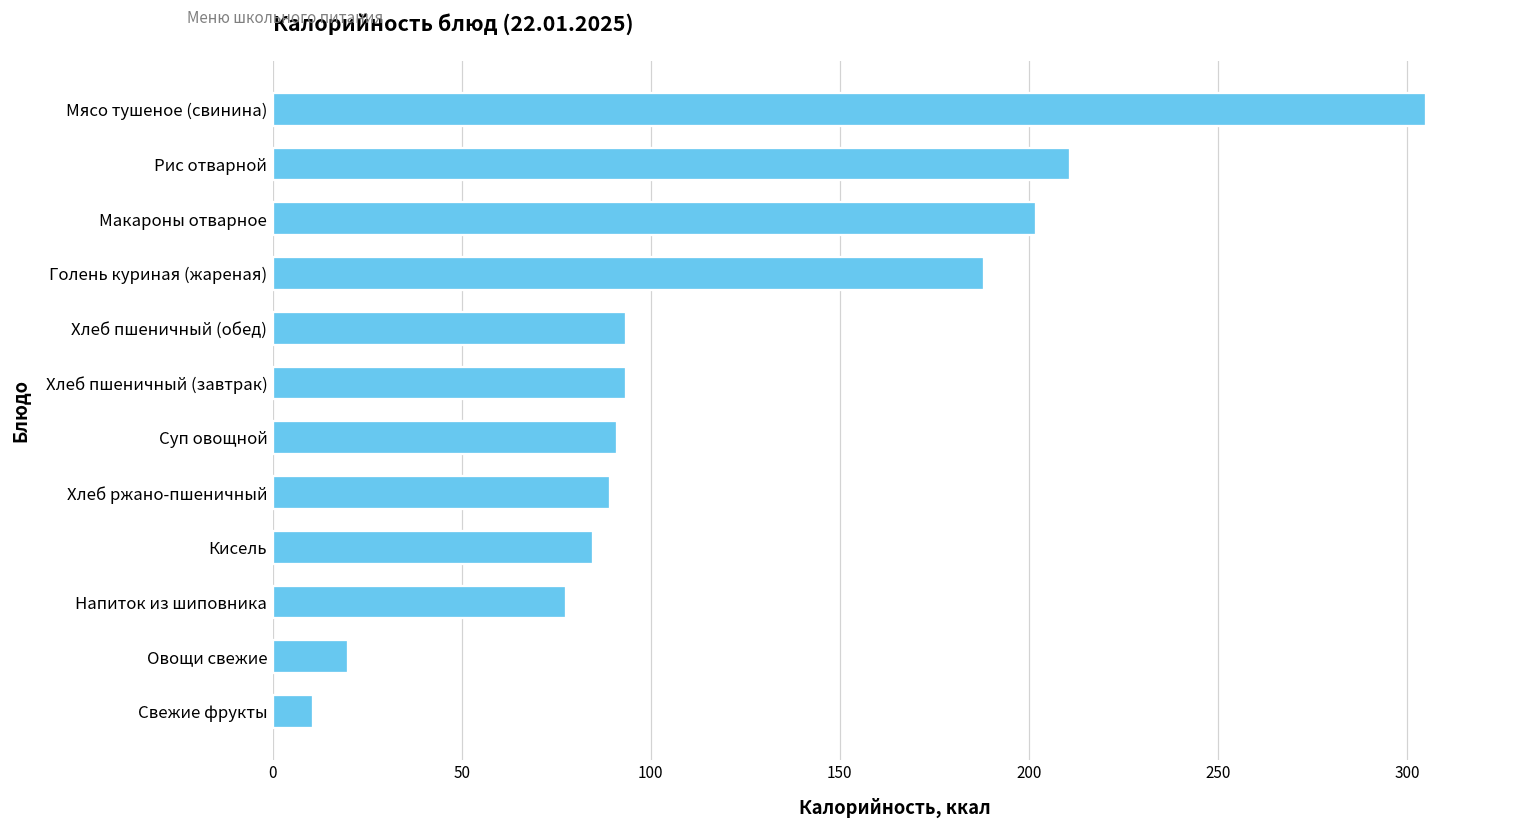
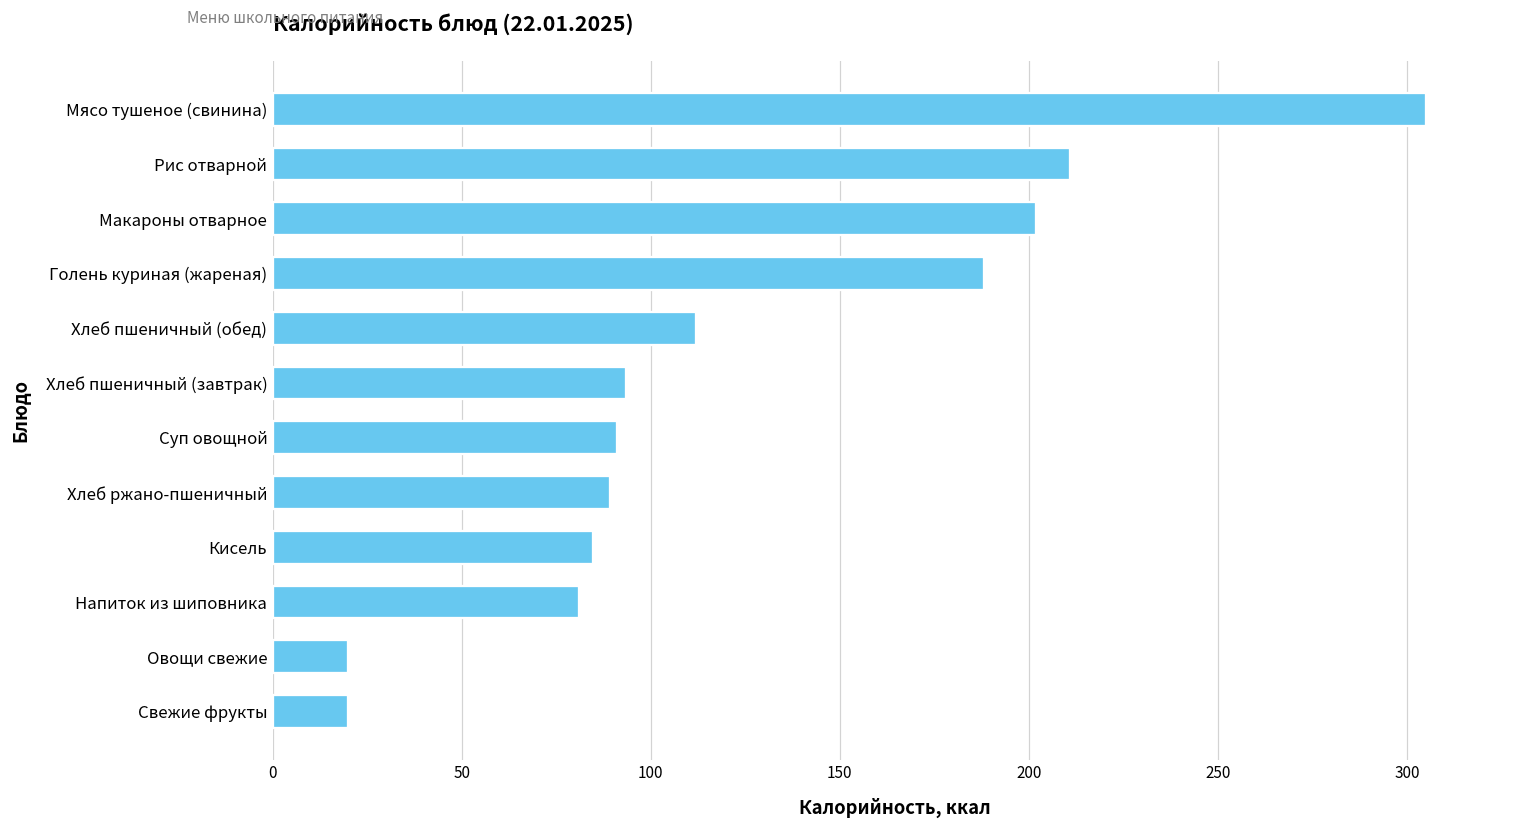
Хлеб пшеничный (обед): 94 -> 112
Напиток из шиповника: 78 -> 81
Свежие фрукты: 11 -> 20
